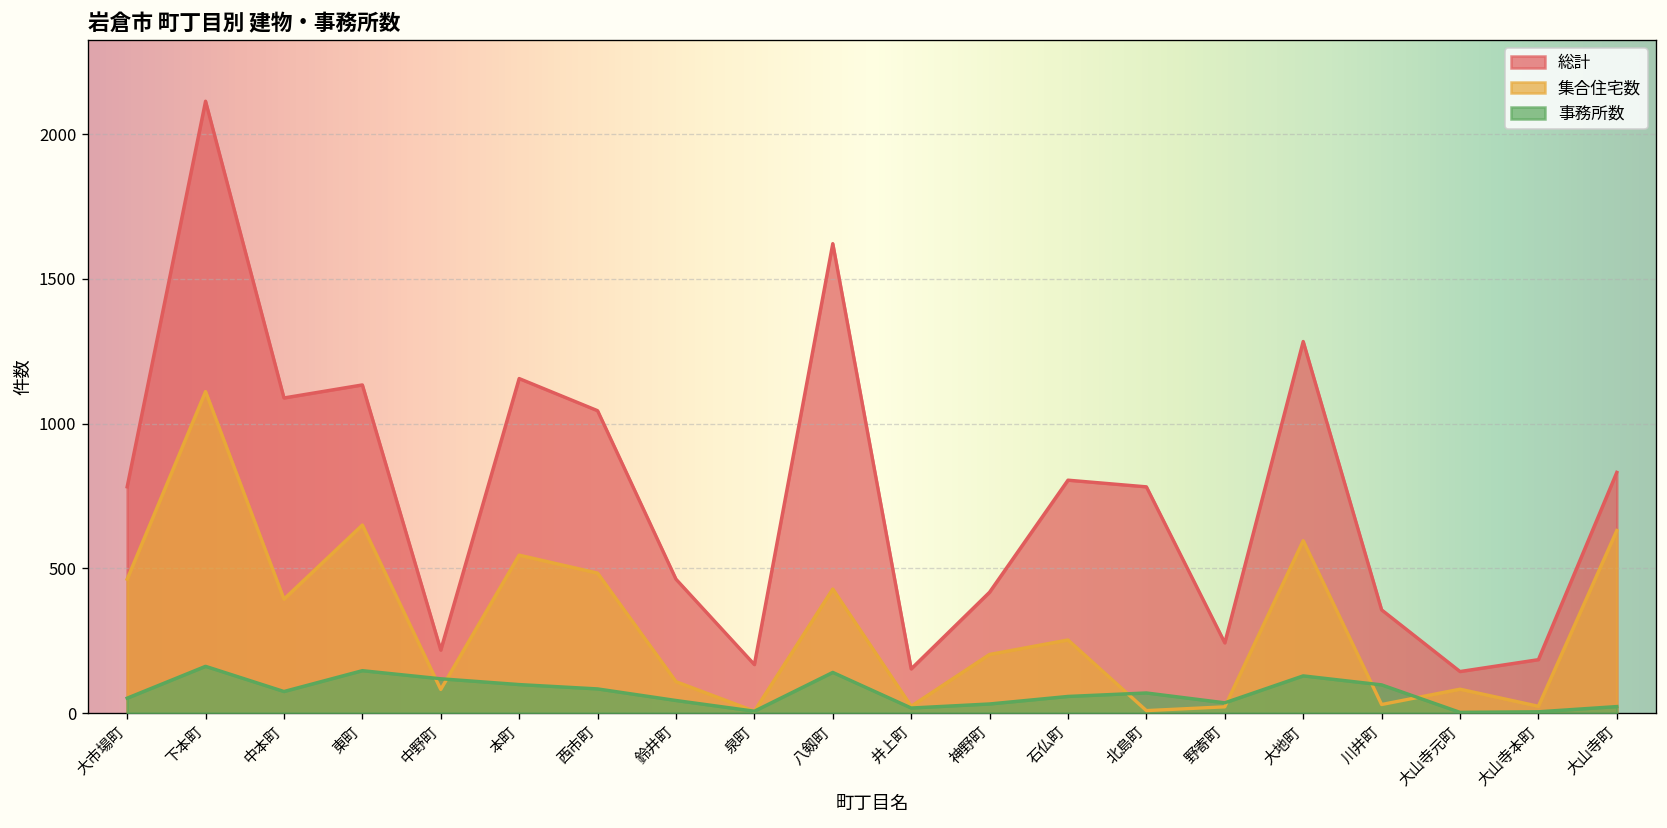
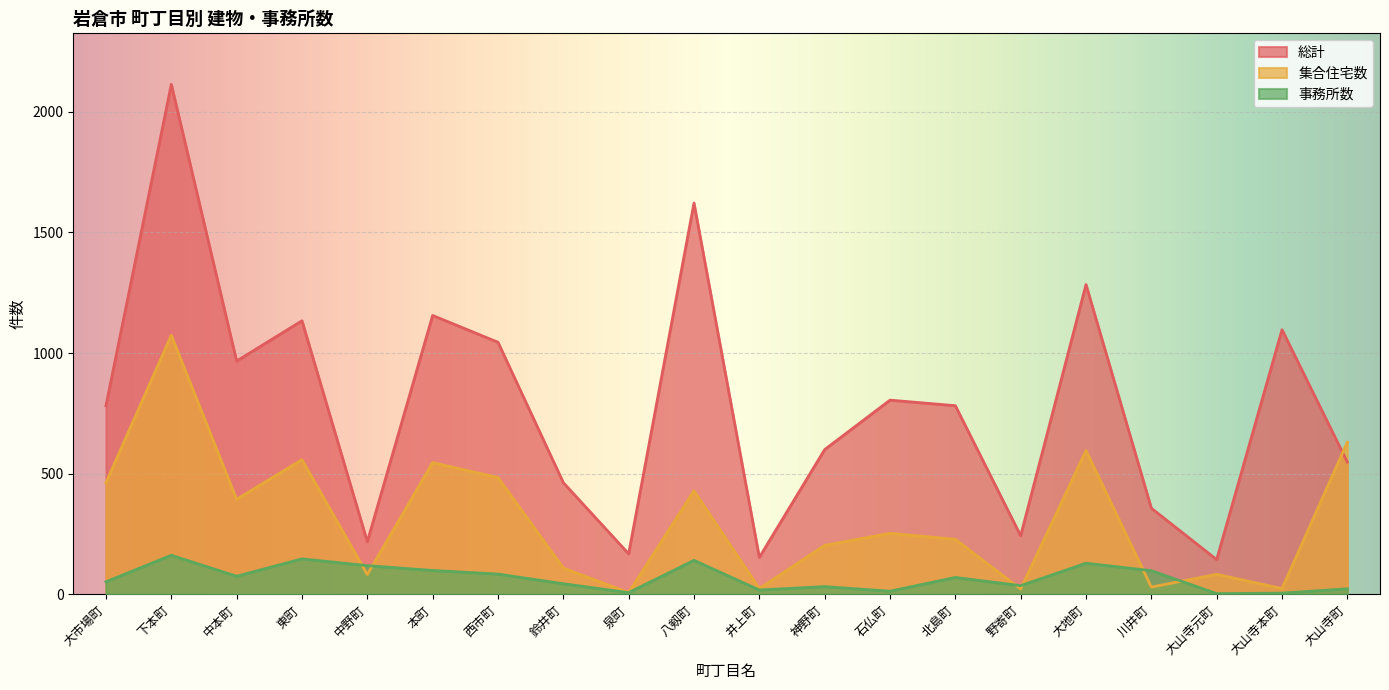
集合住宅数, 下本町: 1110 -> 1070
総計, 中本町: 1090 -> 970
集合住宅数, 東町: 650 -> 560
総計, 神野町: 420 -> 600
事務所数, 石仏町: 60 -> 10
集合住宅数, 北島町: 10 -> 230
総計, 大山寺本町: 190 -> 1100
総計, 大山寺町: 830 -> 550
